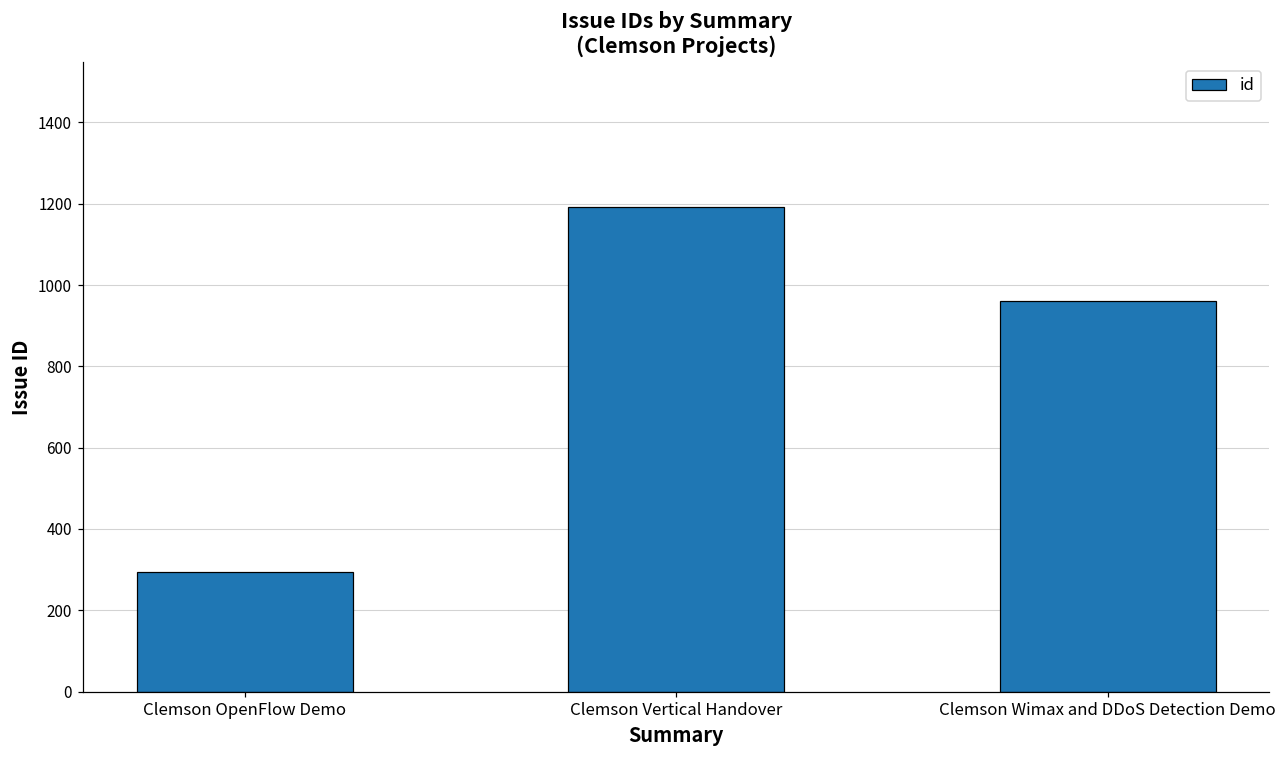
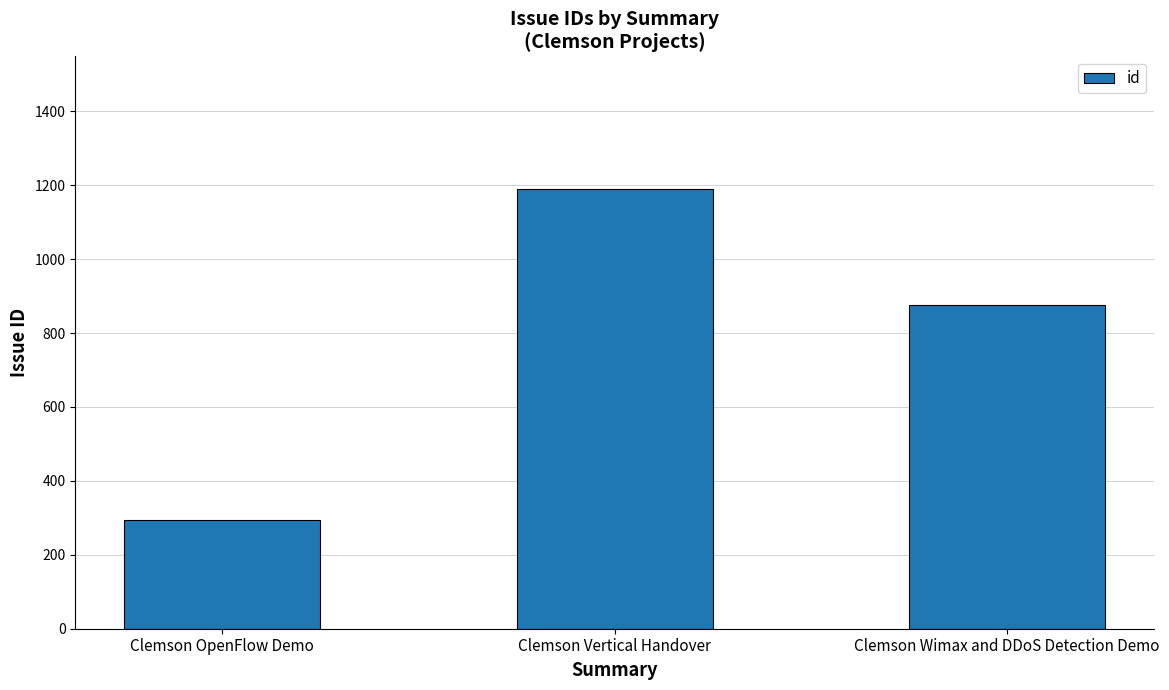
Clemson Wimax and DDoS Detection Demo: 960 -> 880
